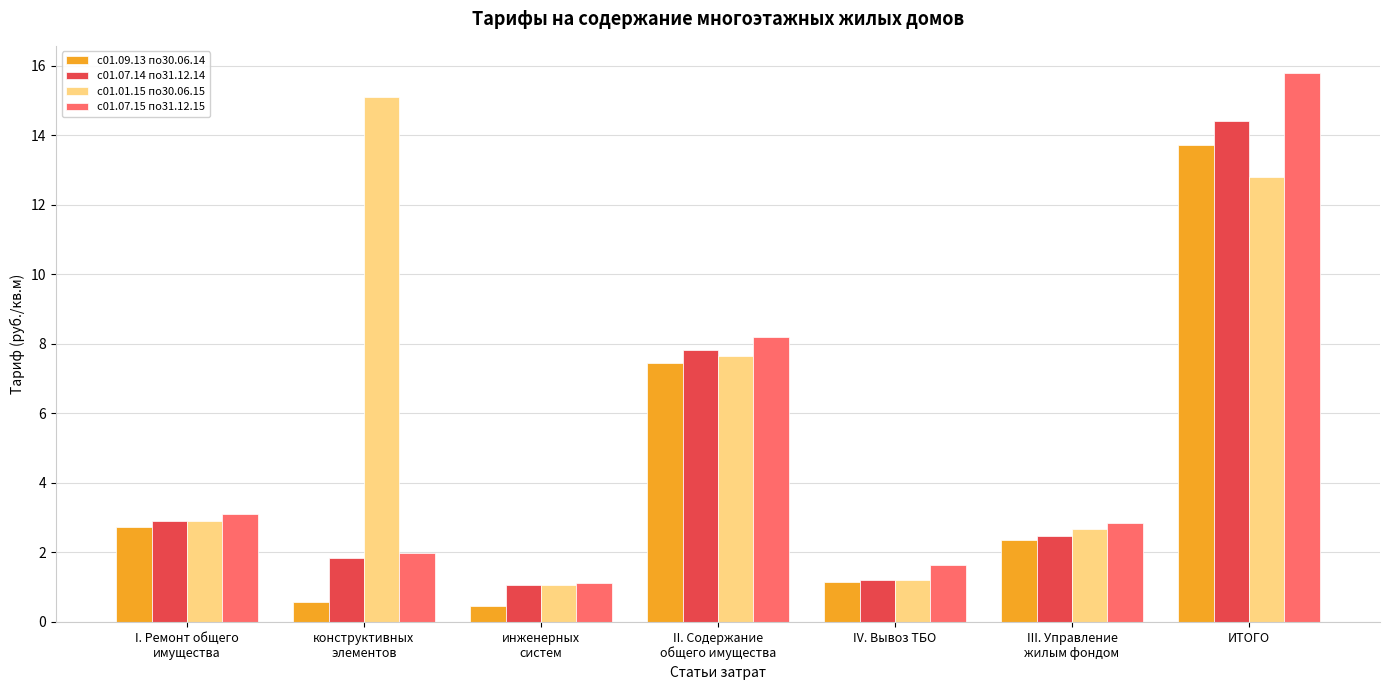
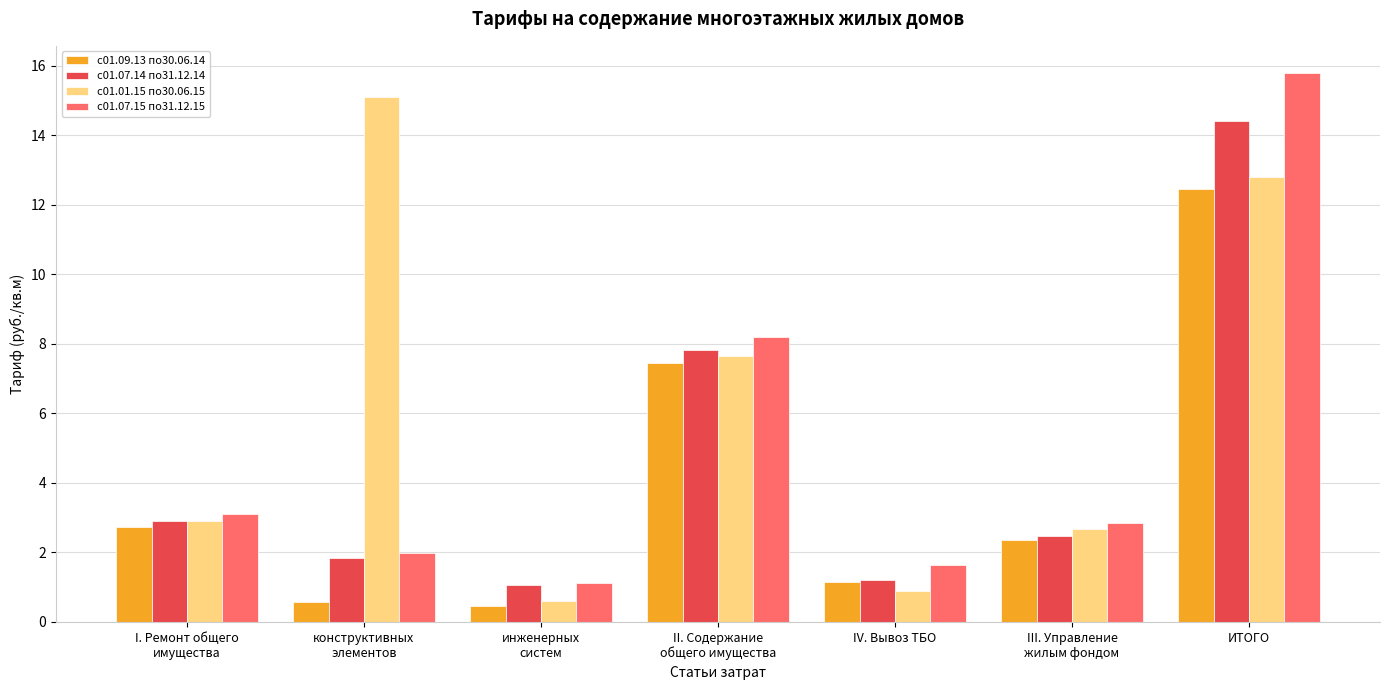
с01.01.15 по30.06.15, инженерных систем: 1.1 -> 0.6
с01.01.15 по30.06.15, IV. Вывоз ТБО: 1.2 -> 0.9
с01.09.13 по30.06.14, ИТОГО: 13.7 -> 12.5
